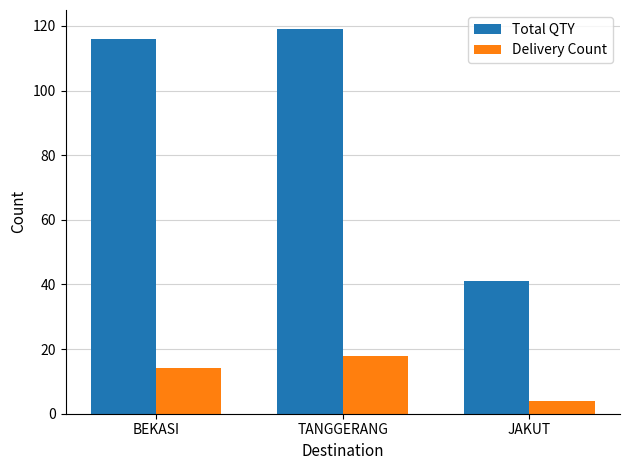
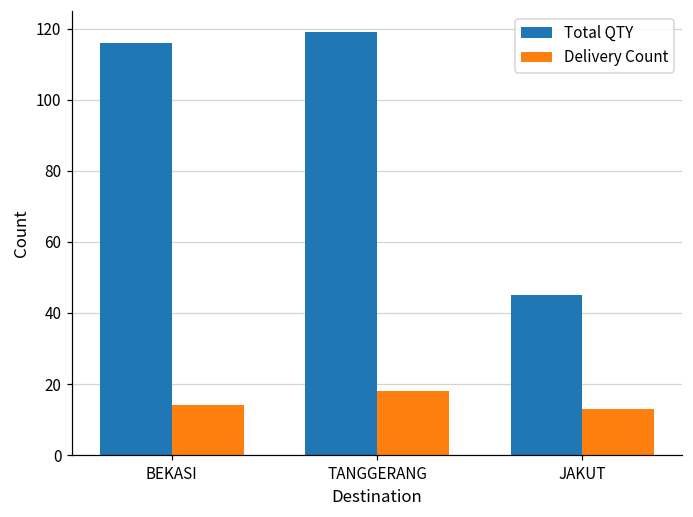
Total QTY, JAKUT: 41 -> 45
Delivery Count, JAKUT: 4 -> 13
